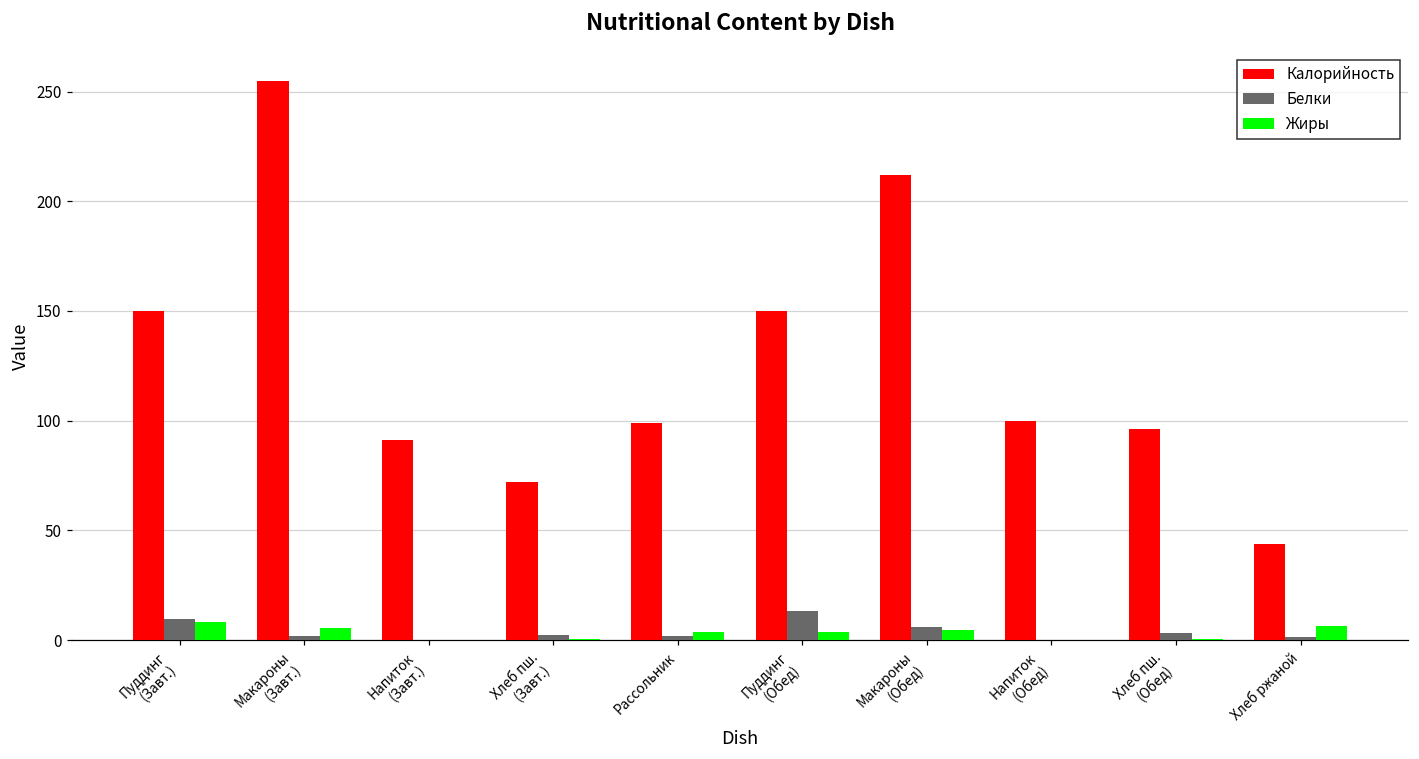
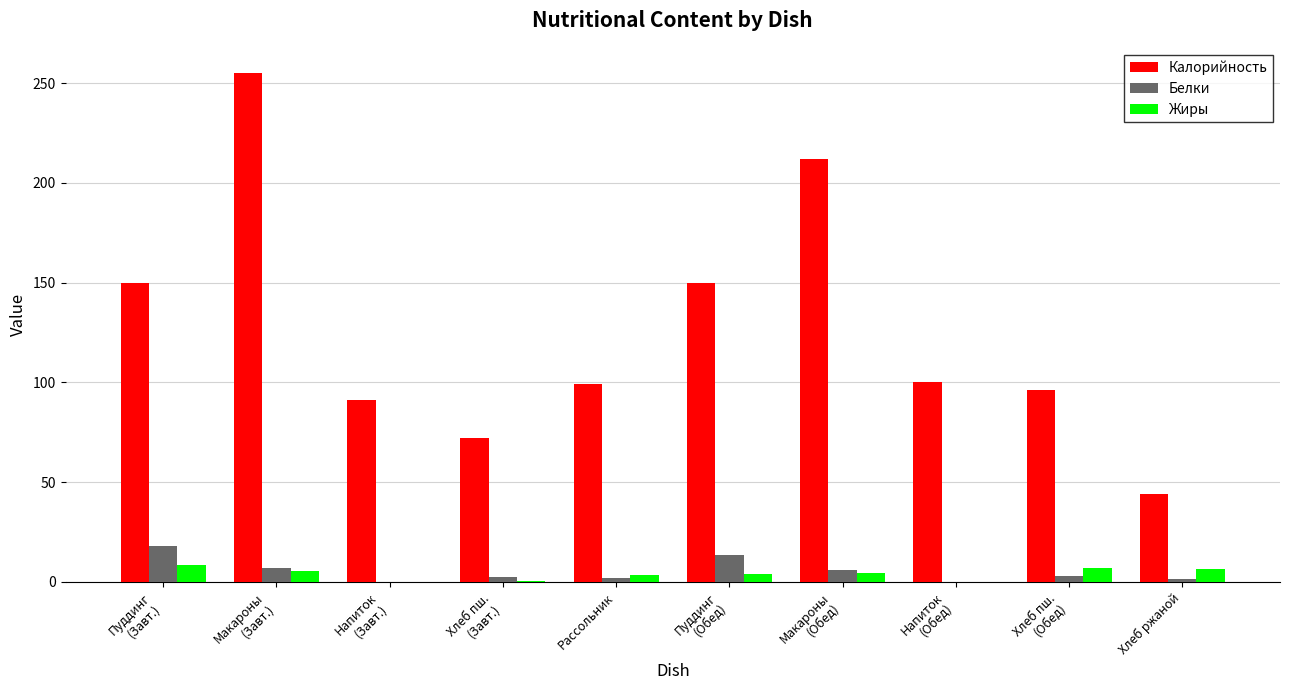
Белки, Пуддинг (Завт.): 10 -> 18
Белки, Макароны (Завт.): 2 -> 7
Жиры, Хлеб пш. (Обед): 0 -> 7
